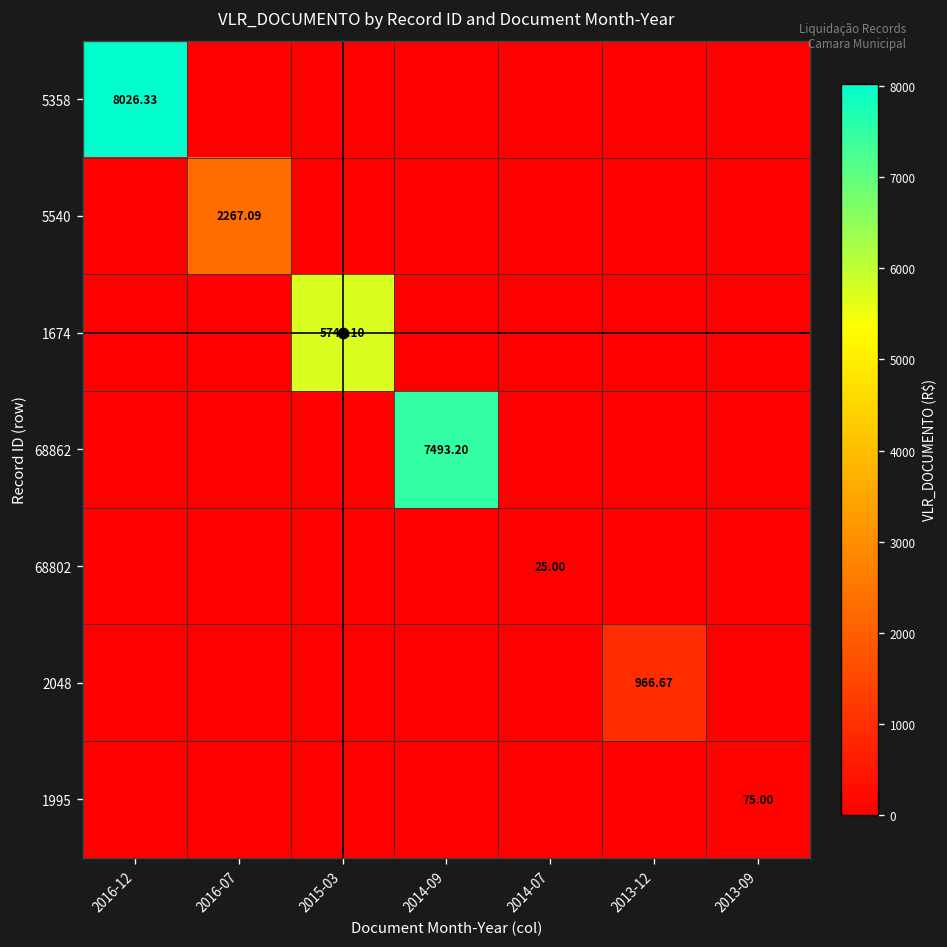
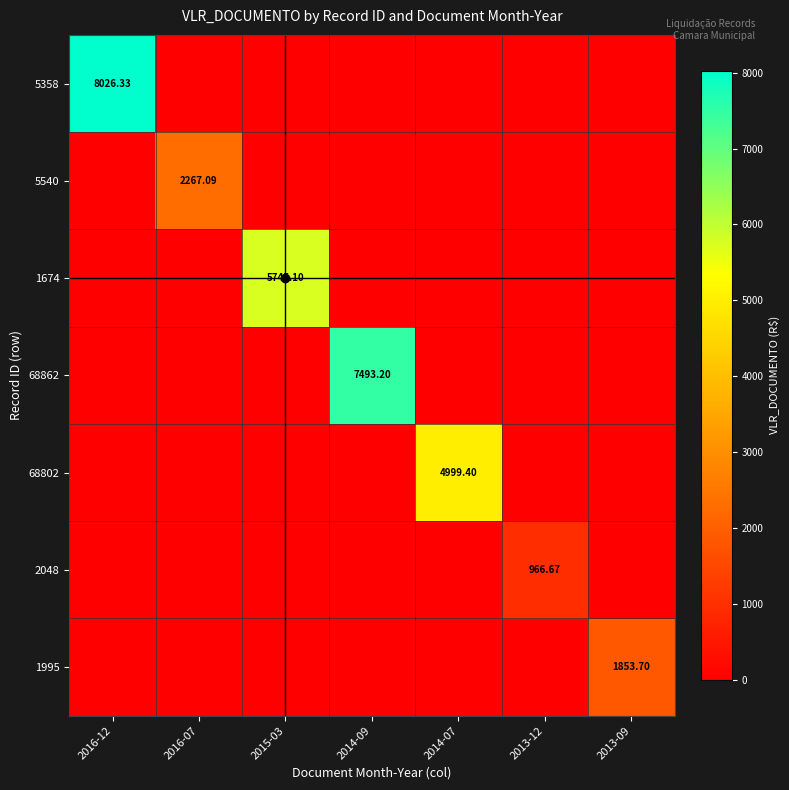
68802, 2014-07: 25.00 -> 4999.40
1995, 2013-09: 75.00 -> 1853.70
